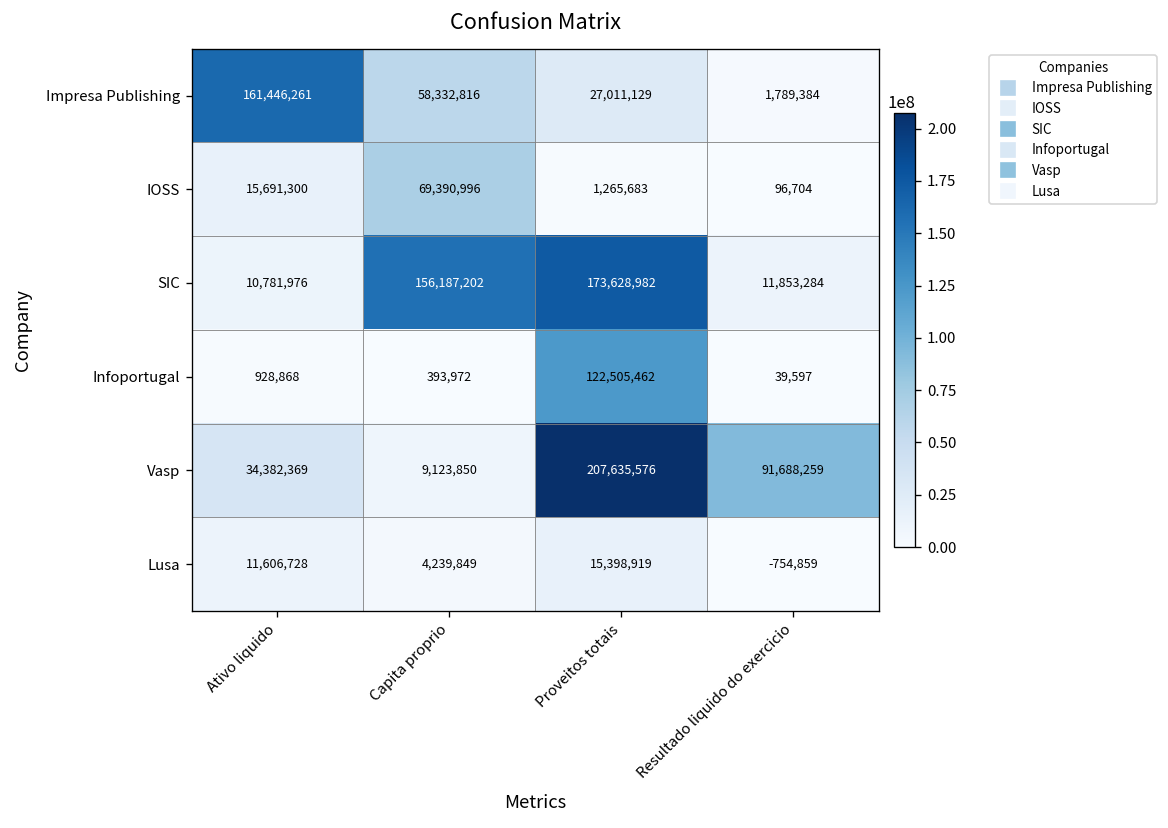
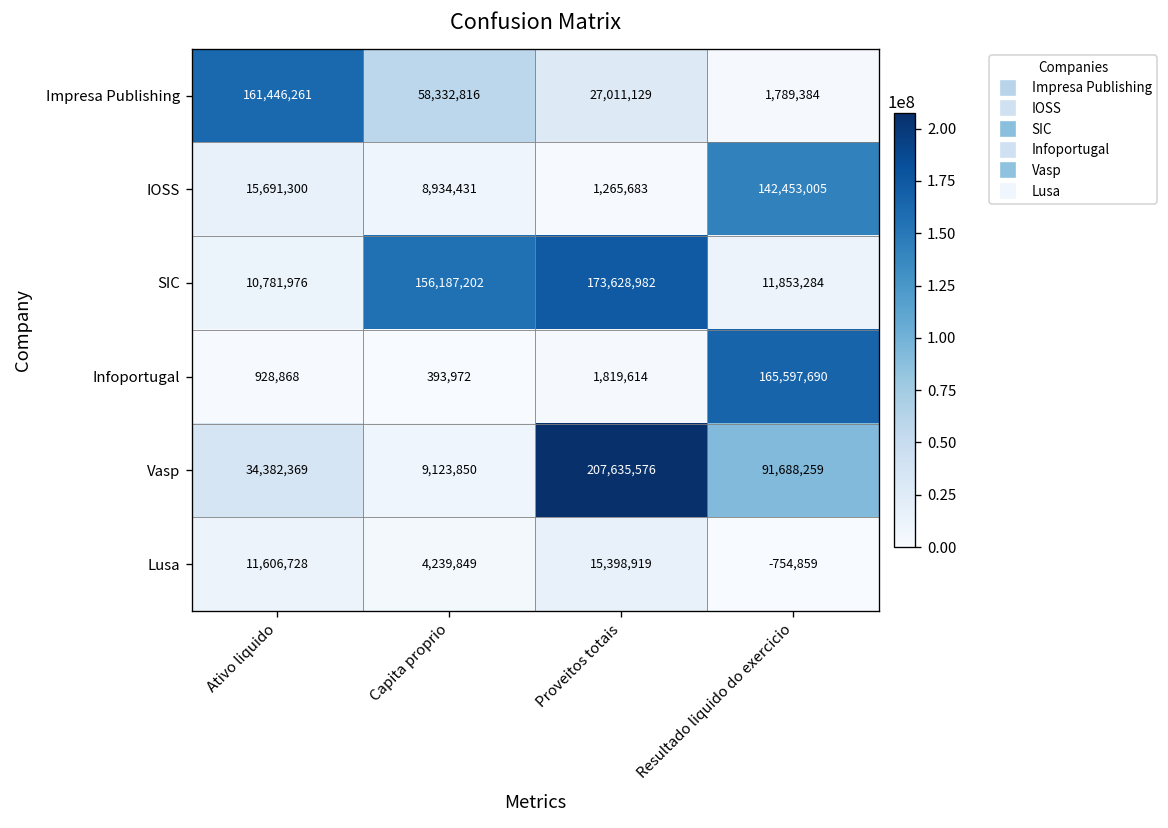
IOSS, Capita proprio: 69,390,996 -> 8,934,431
IOSS, Resultado liquido do exercicio: 96,704 -> 142,453,005
Infoportugal, Proveitos totais: 122,505,462 -> 1,819,614
Infoportugal, Resultado liquido do exercicio: 39,597 -> 165,597,690
